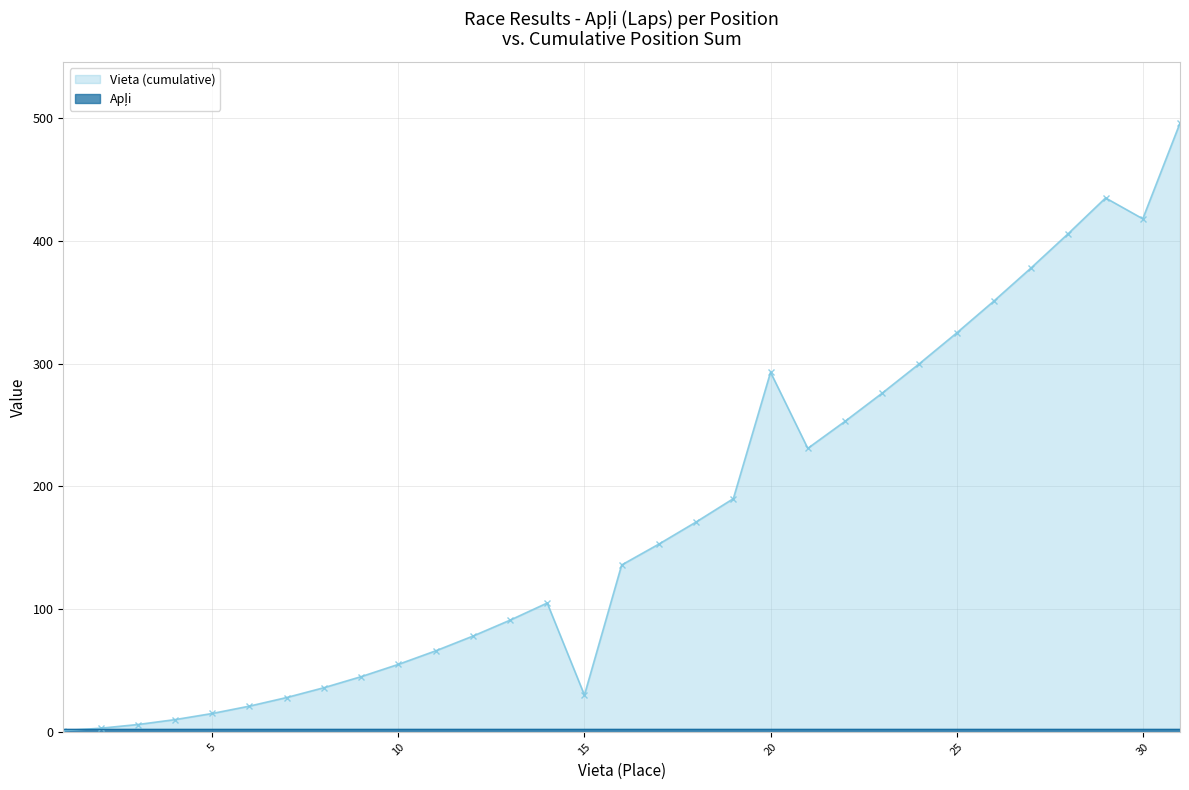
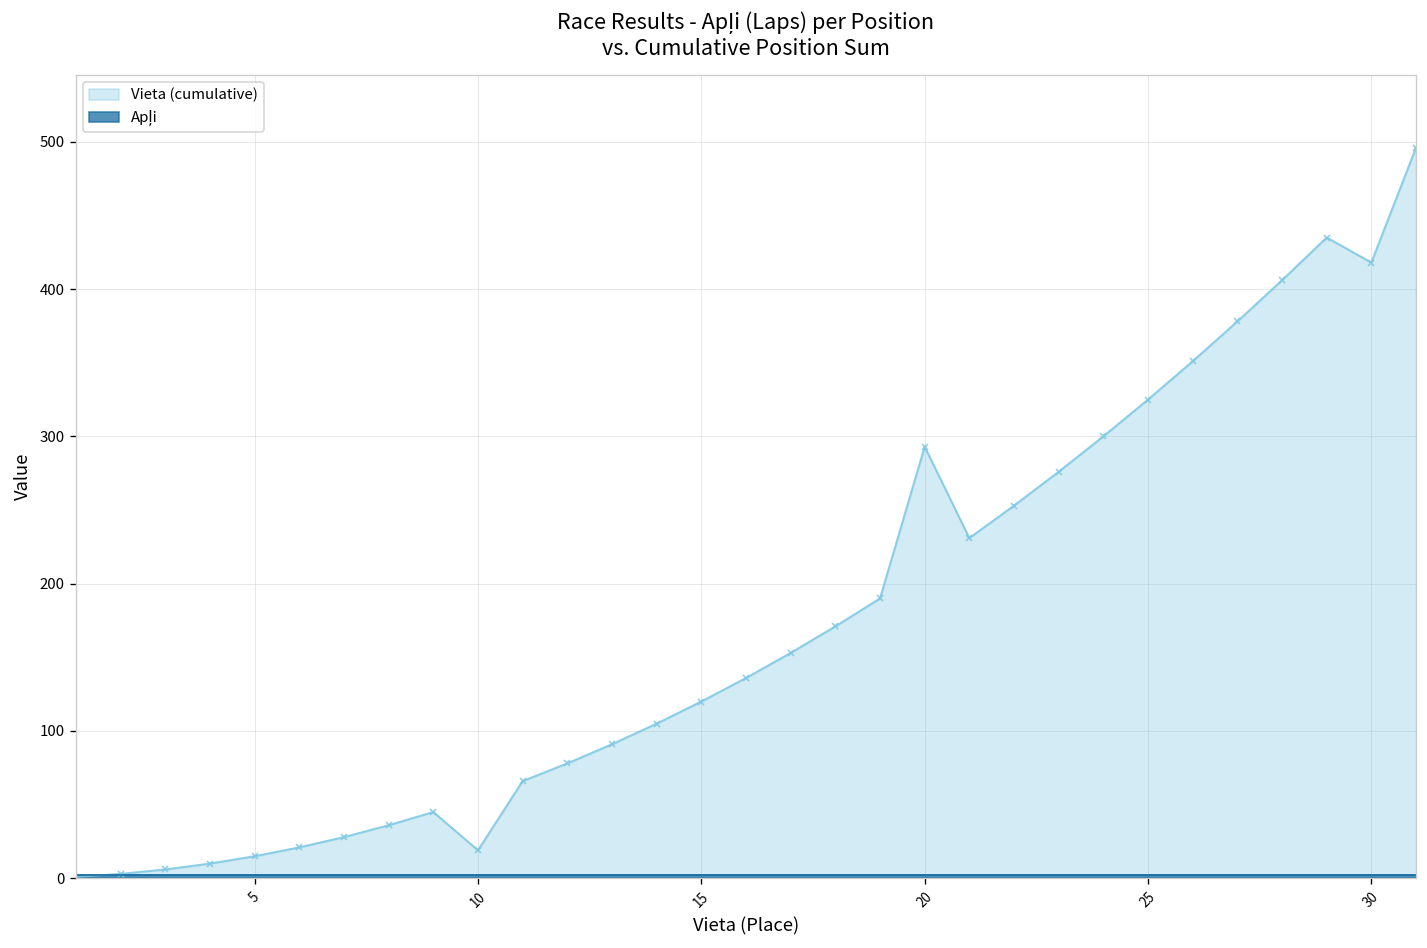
Vieta (cumulative), 10: 55 -> 19
Vieta (cumulative), 15: 30 -> 120
